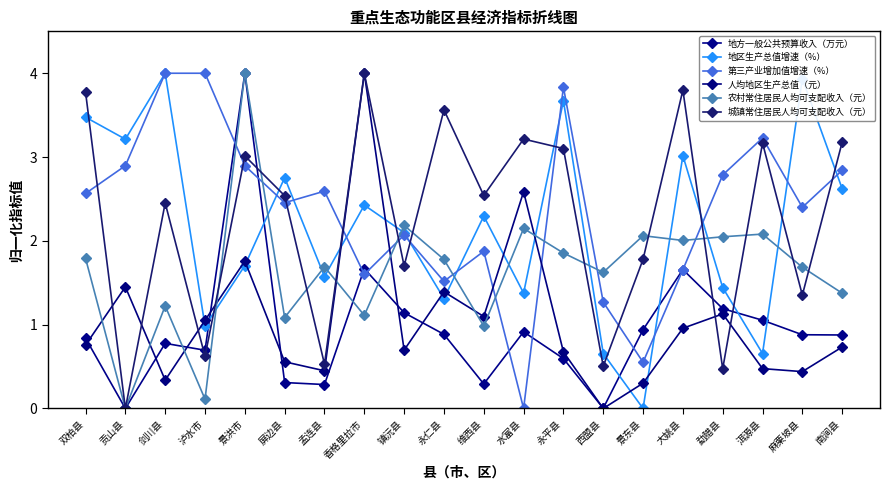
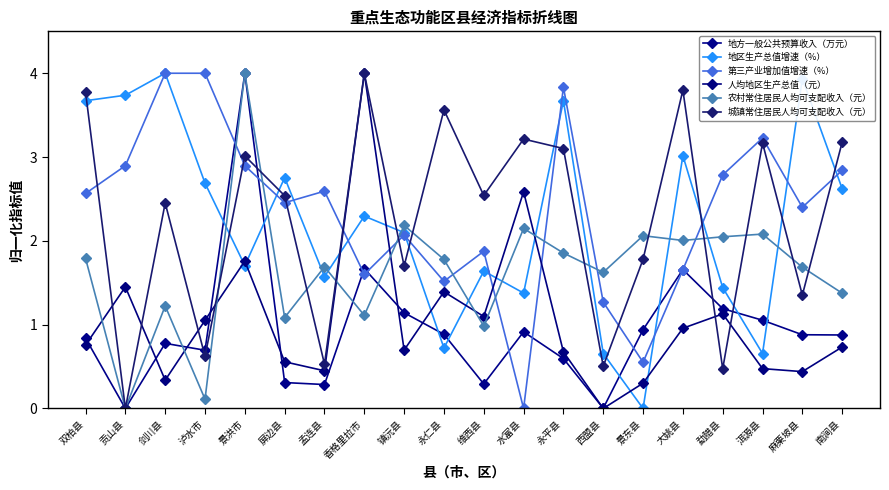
地区生产总值增速（%）, 双柏县: 3.5 -> 3.7
地区生产总值增速（%）, 贡山县: 3.2 -> 3.7
地区生产总值增速（%）, 泸水市: 1.0 -> 2.7
地区生产总值增速（%）, 香格里拉市: 2.4 -> 2.3
地区生产总值增速（%）, 永仁县: 1.3 -> 0.7
地区生产总值增速（%）, 维西县: 2.3 -> 1.6
